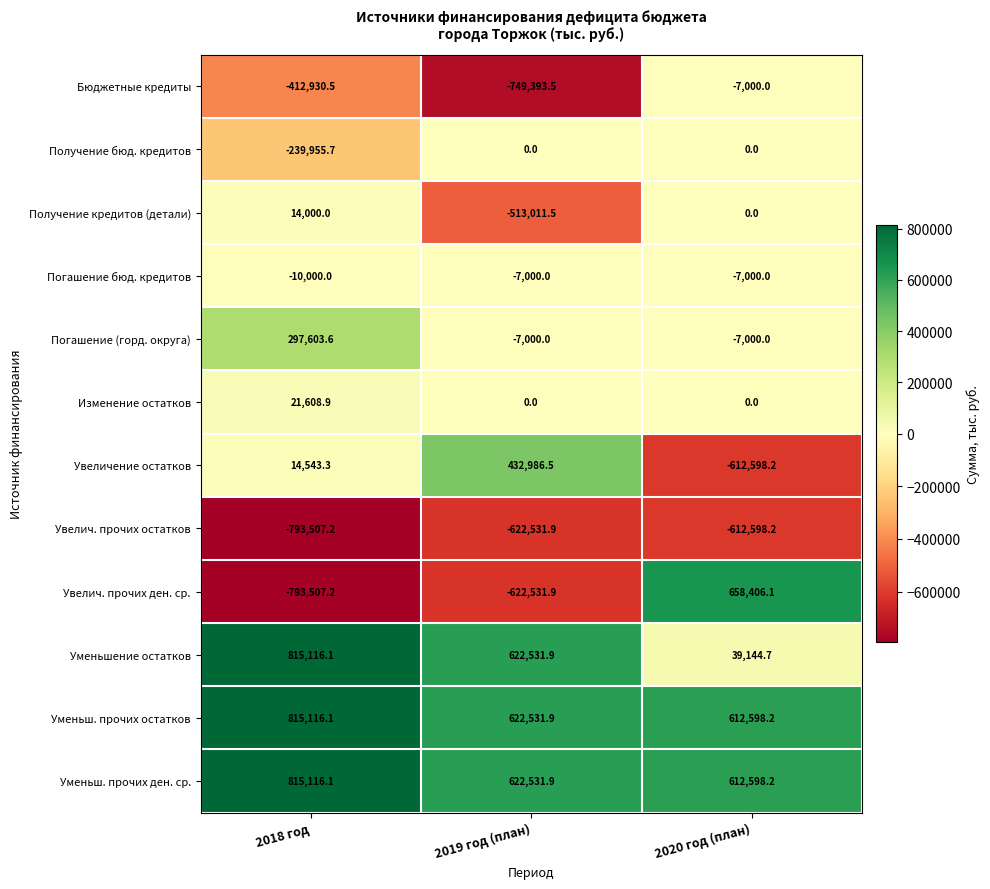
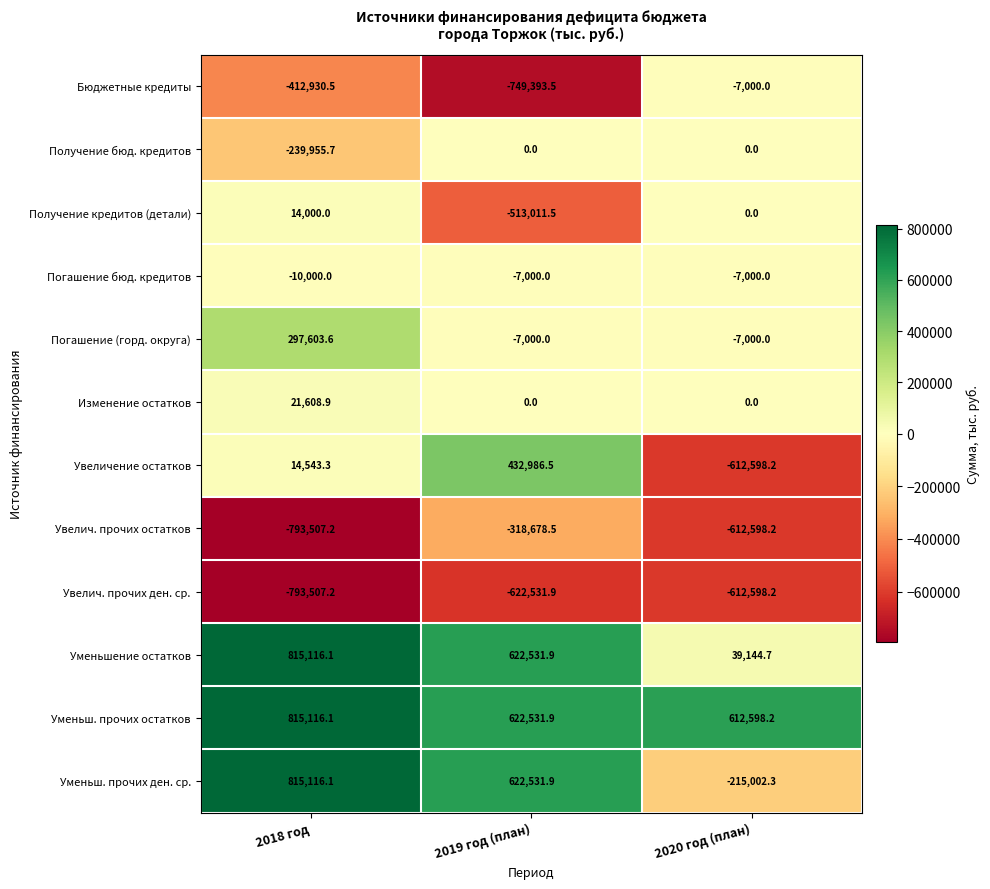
Увелич. прочих остатков, 2019 год (план): -622,531.9 -> -318,678.5
Увелич. прочих ден. ср., 2020 год (план): 658,406.1 -> -612,598.2
Уменьш. прочих ден. ср., 2020 год (план): 612,598.2 -> -215,002.3
